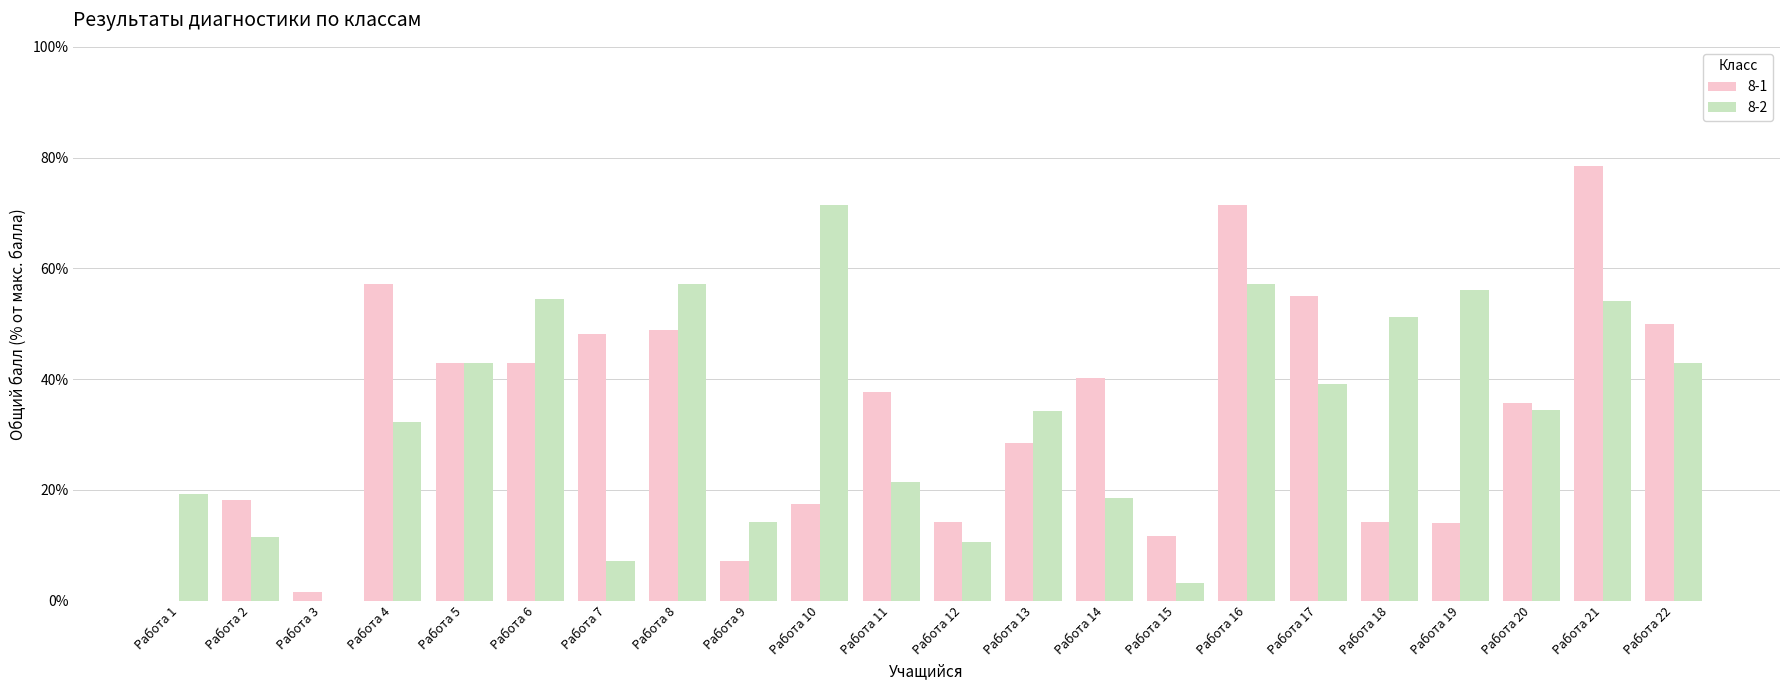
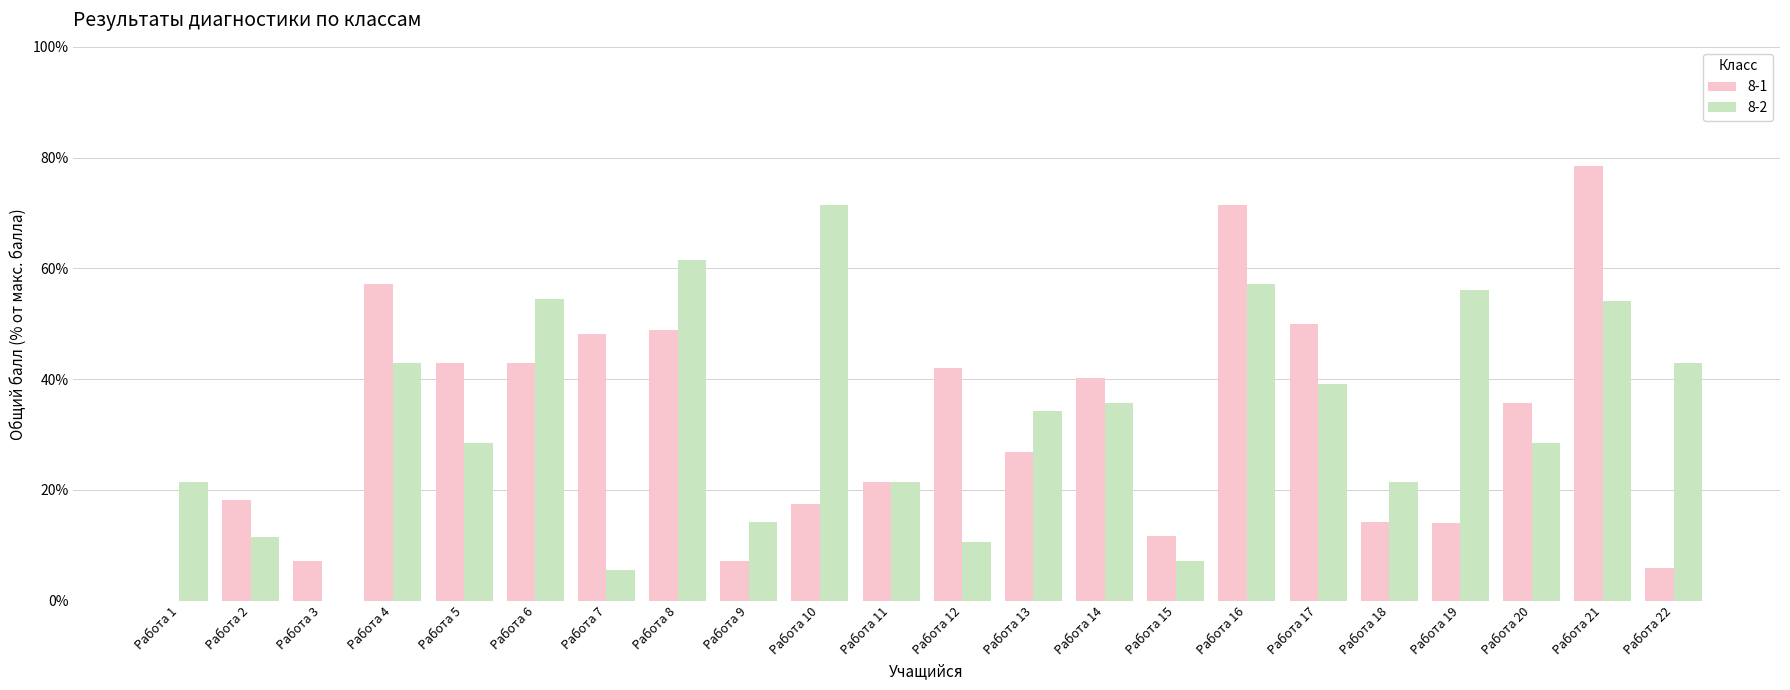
8-2, Работа 1: 19% -> 21%
8-1, Работа 3: 2% -> 7%
8-2, Работа 4: 32% -> 43%
8-2, Работа 5: 43% -> 29%
8-2, Работа 7: 7% -> 6%
8-2, Работа 8: 57% -> 61%
8-1, Работа 11: 38% -> 21%
8-1, Работа 12: 14% -> 42%
8-1, Работа 13: 29% -> 27%
8-2, Работа 14: 19% -> 36%
8-2, Работа 15: 3% -> 7%
8-1, Работа 17: 55% -> 50%
8-2, Работа 18: 51% -> 21%
8-2, Работа 20: 35% -> 29%
8-1, Работа 22: 50% -> 6%
